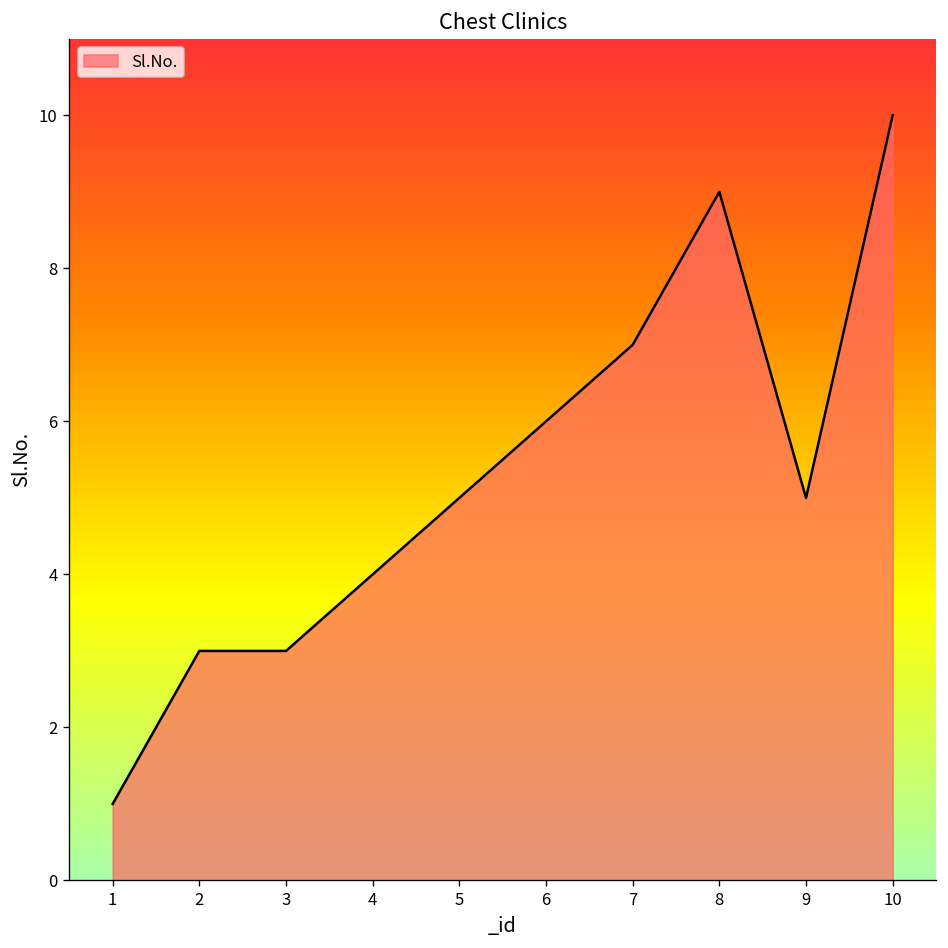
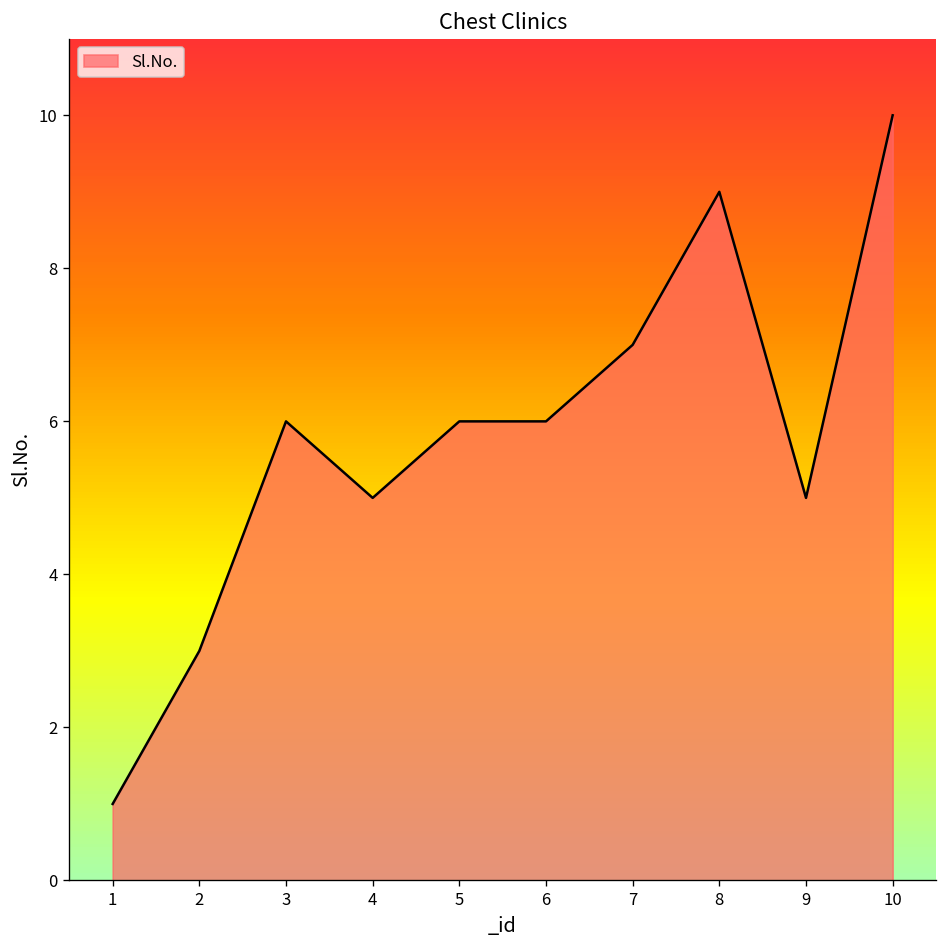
3: 3 -> 6
4: 4 -> 5
5: 5 -> 6
